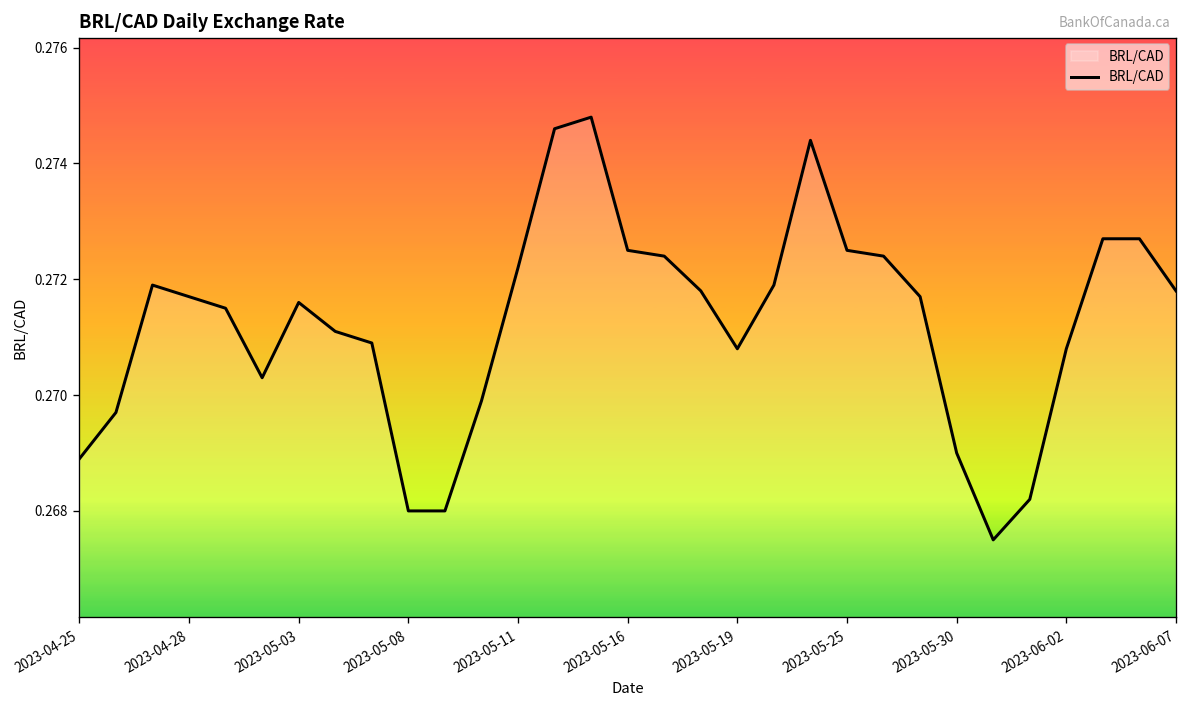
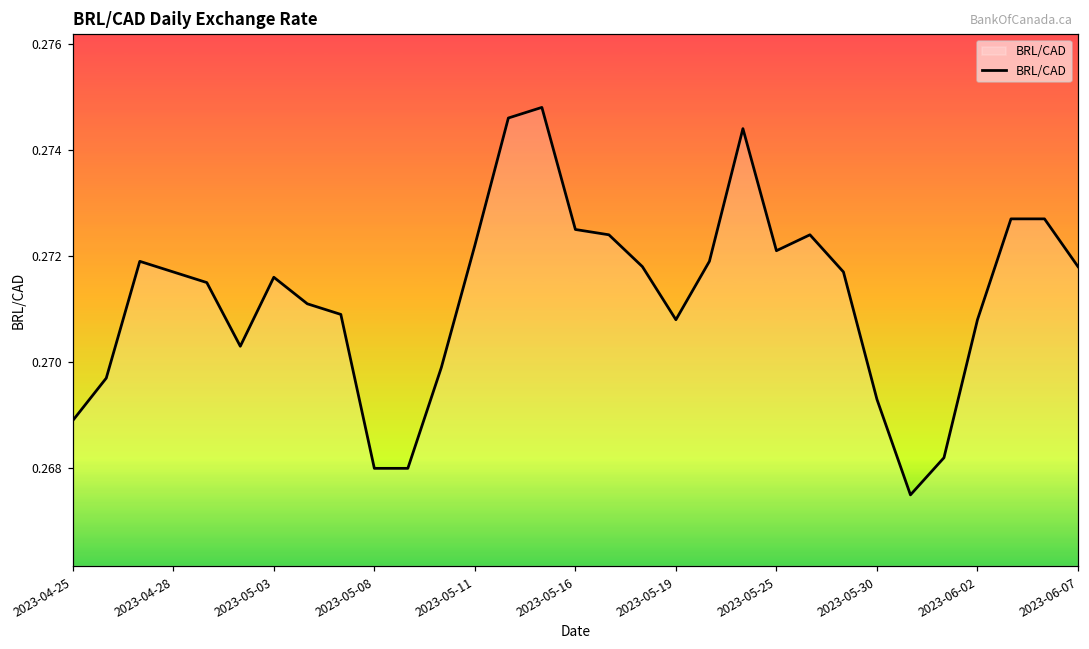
2023-05-25: 0.2725 -> 0.2721
2023-05-30: 0.2690 -> 0.2693
